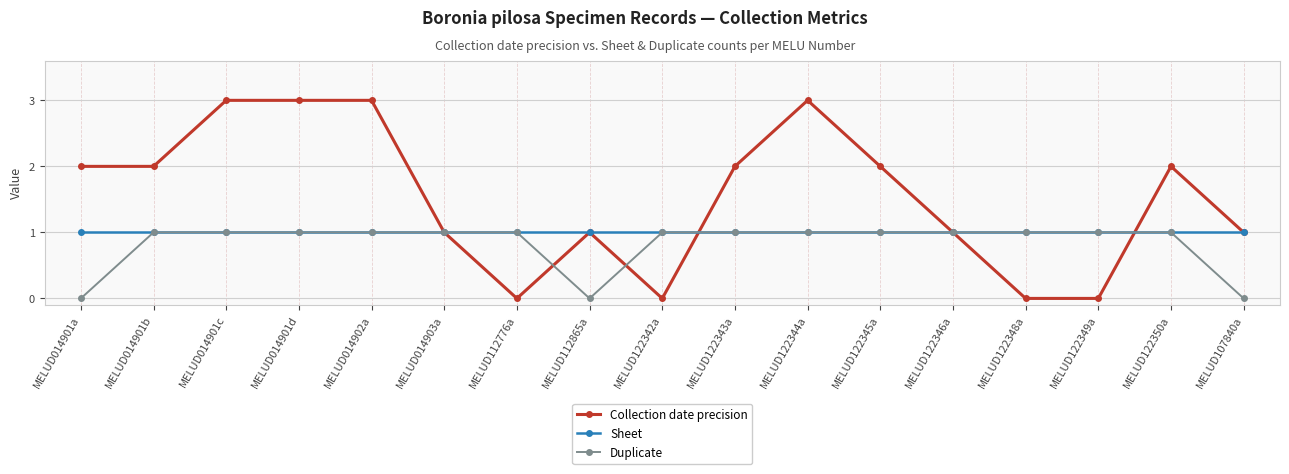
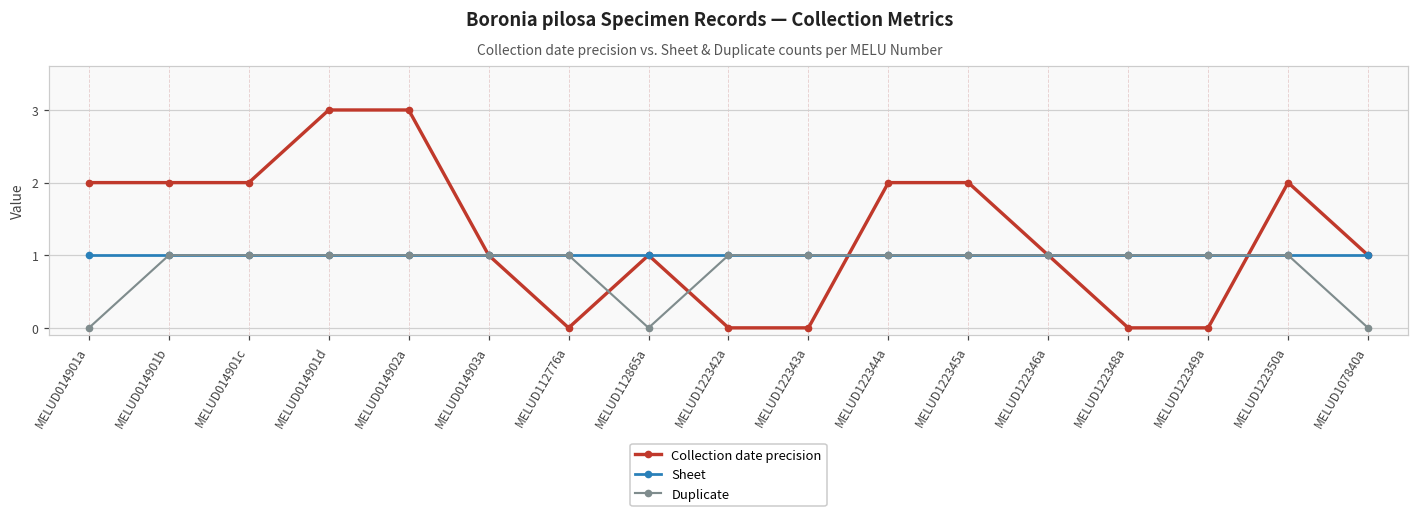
Collection date precision, MELUD014901c: 3 -> 2
Collection date precision, MELUD122343a: 2 -> 0
Collection date precision, MELUD122344a: 3 -> 2
